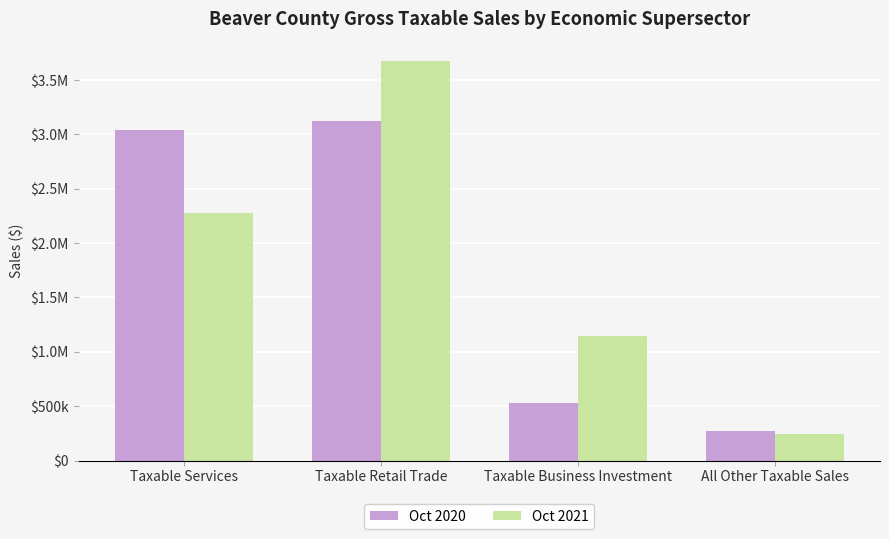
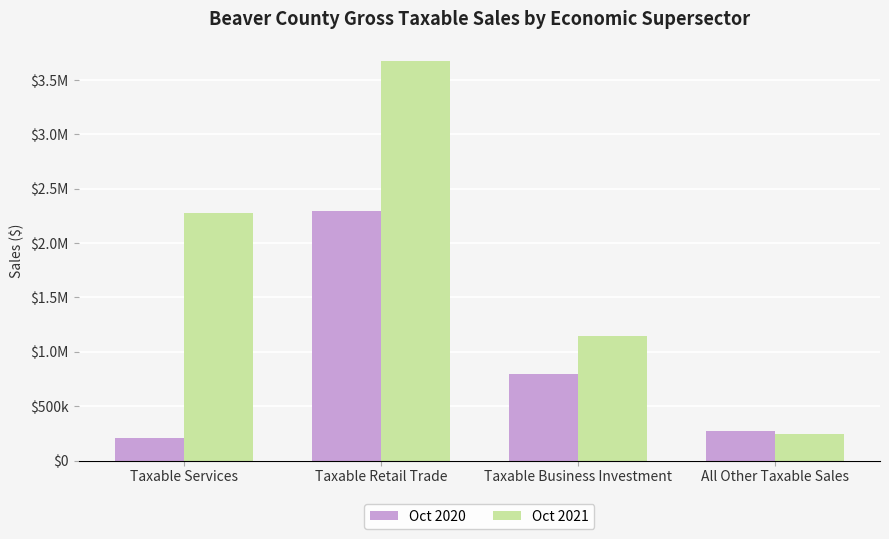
Oct 2020, Taxable Services: $3040000 -> $200000
Oct 2020, Taxable Retail Trade: $3120000 -> $2290000
Oct 2020, Taxable Business Investment: $530000 -> $800000
